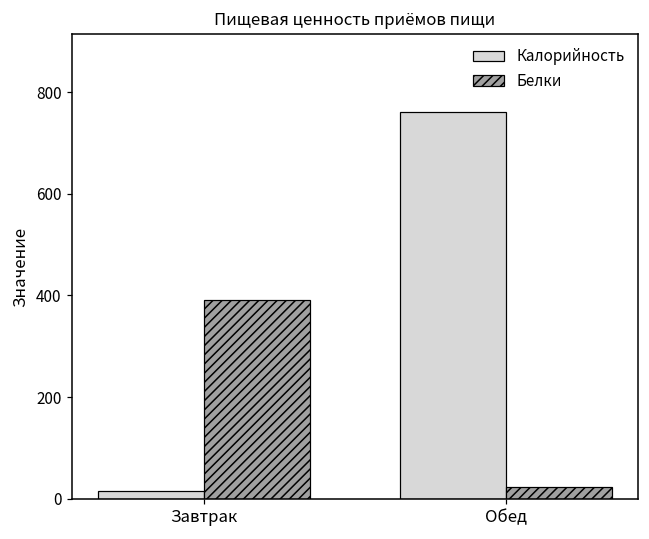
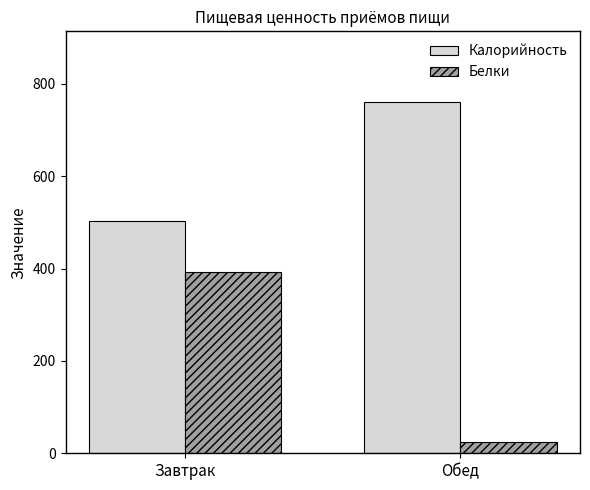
Калорийность, Завтрак: 10 -> 500
